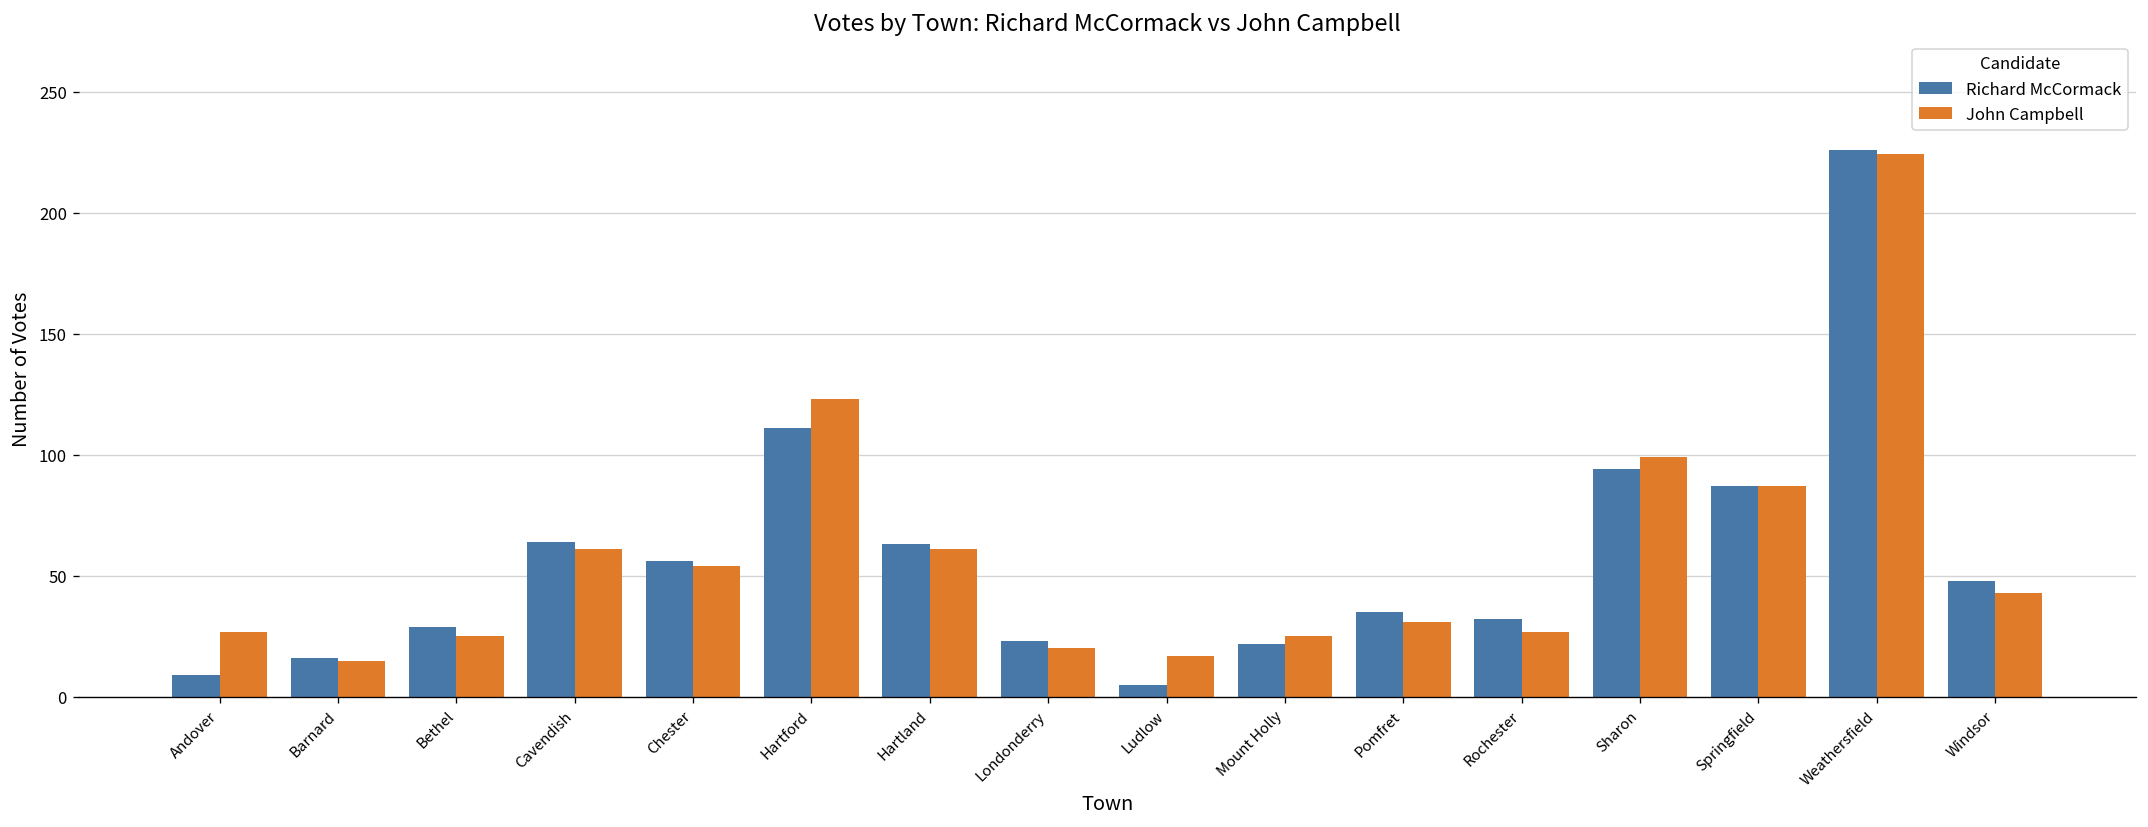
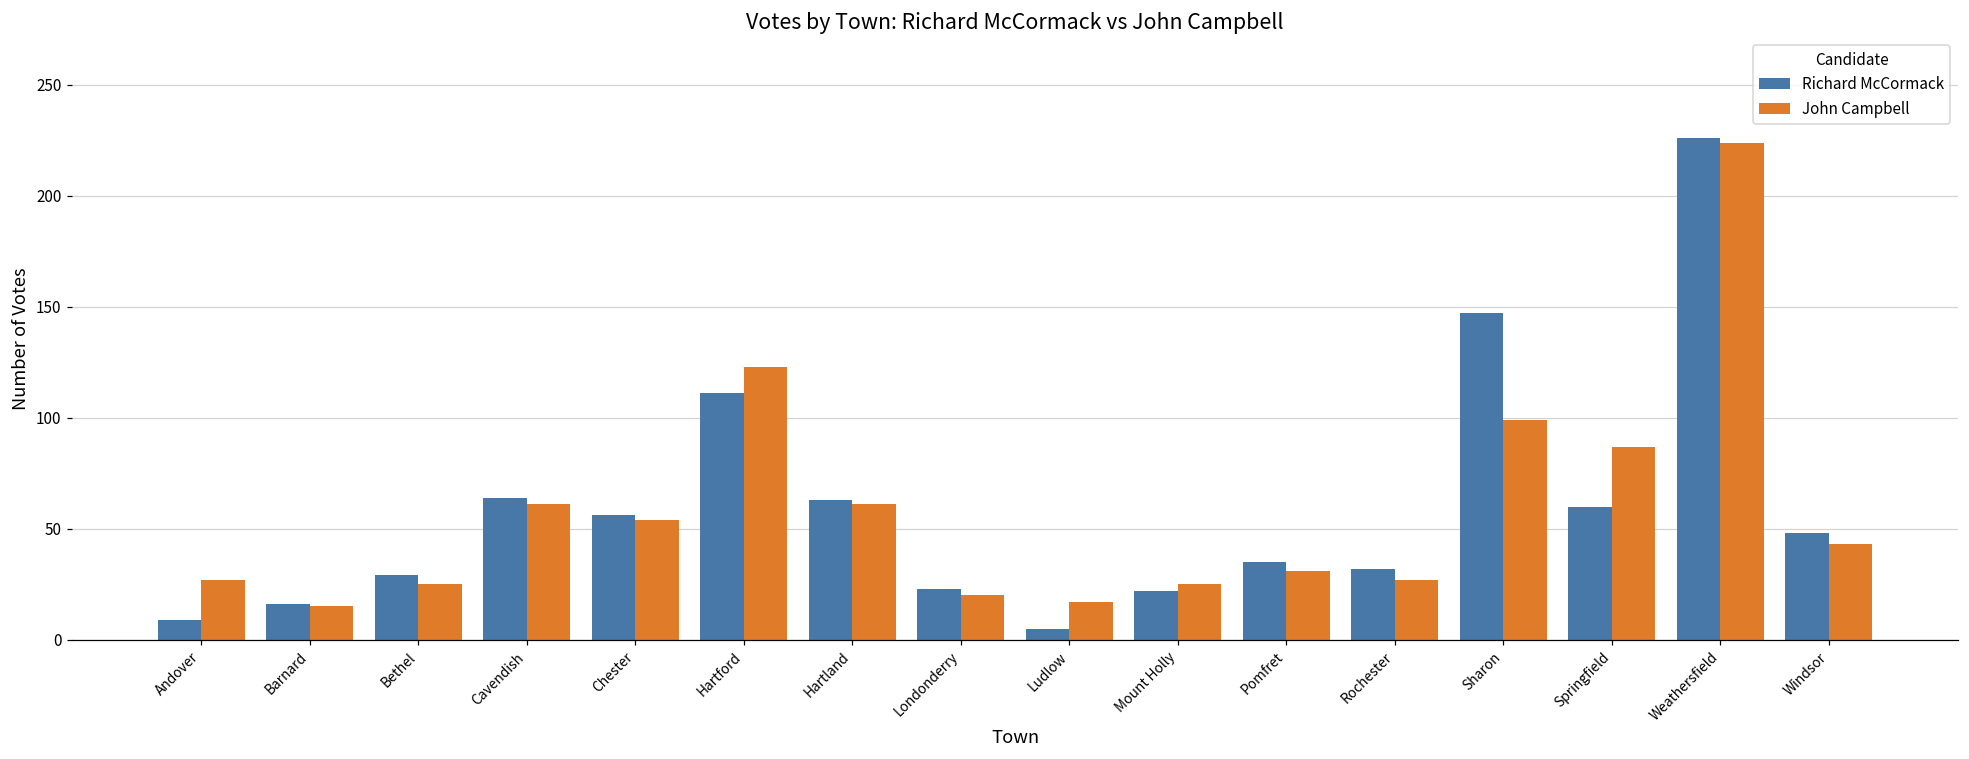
Richard McCormack, Sharon: 94 -> 147
Richard McCormack, Springfield: 87 -> 60
